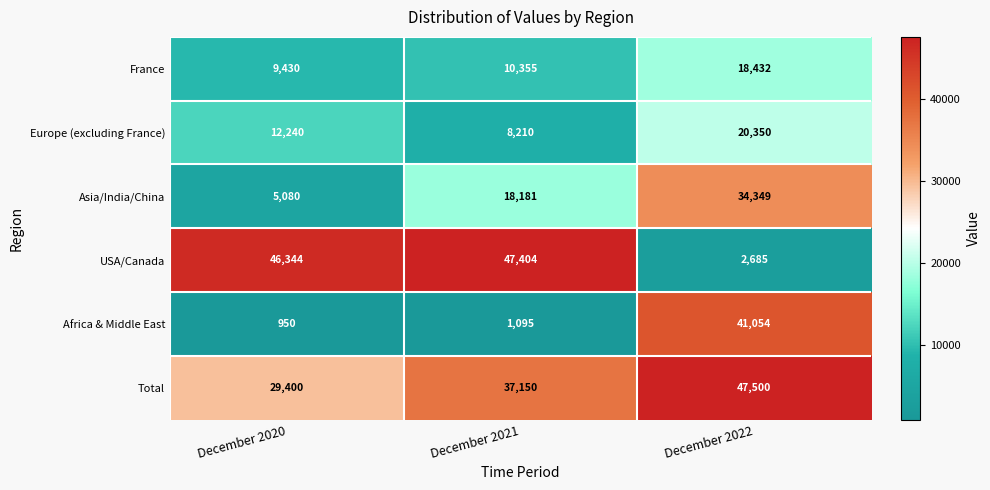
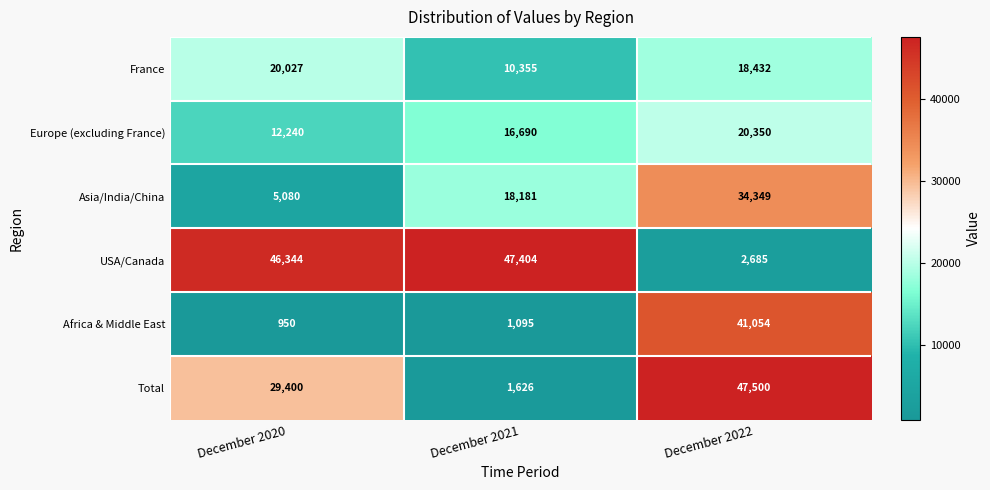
France, December 2020: 9,430 -> 20,027
Europe (excluding France), December 2021: 8,210 -> 16,690
Total, December 2021: 37,150 -> 1,626
